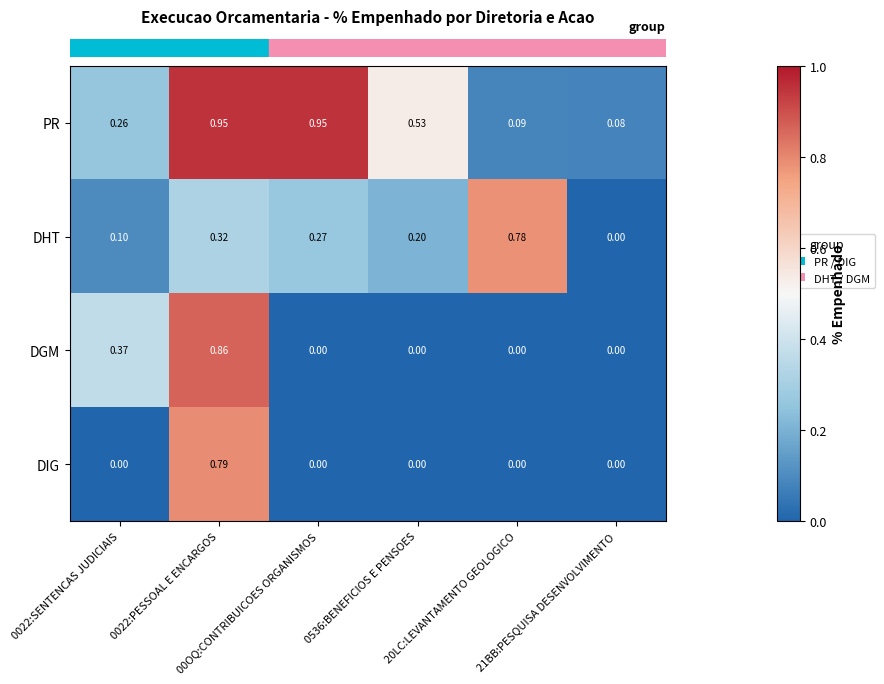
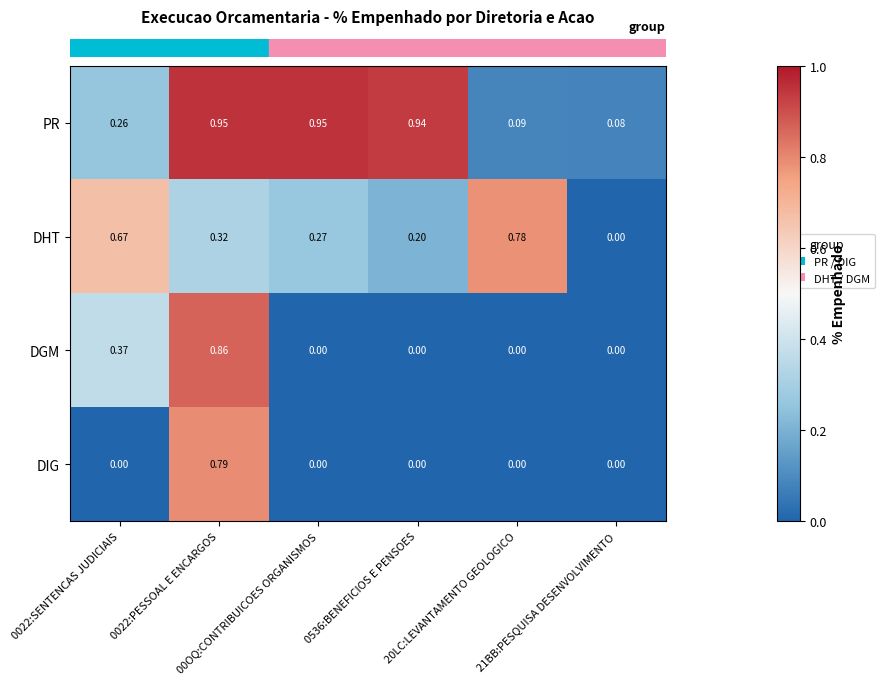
PR, 0536:BENEFICIOS E PENSOES: 0.53 -> 0.94
DHT, 0022:SENTENCAS JUDICIAIS: 0.10 -> 0.67
